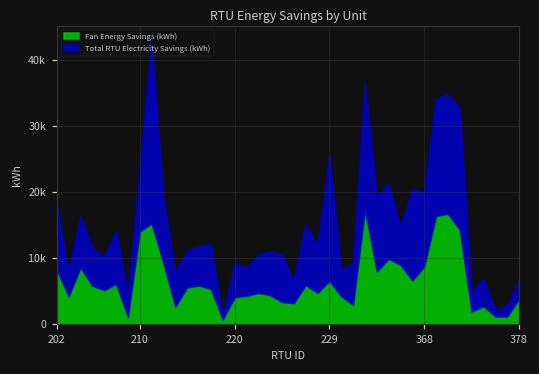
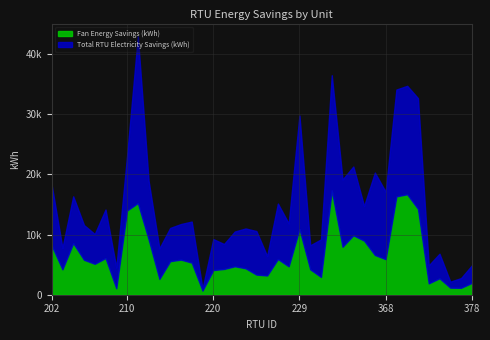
Fan Energy Savings (kWh), 229: 7000 -> 11000
Fan Energy Savings (kWh), 368: 9000 -> 6000
Fan Energy Savings (kWh), 378: 4000 -> 2000
